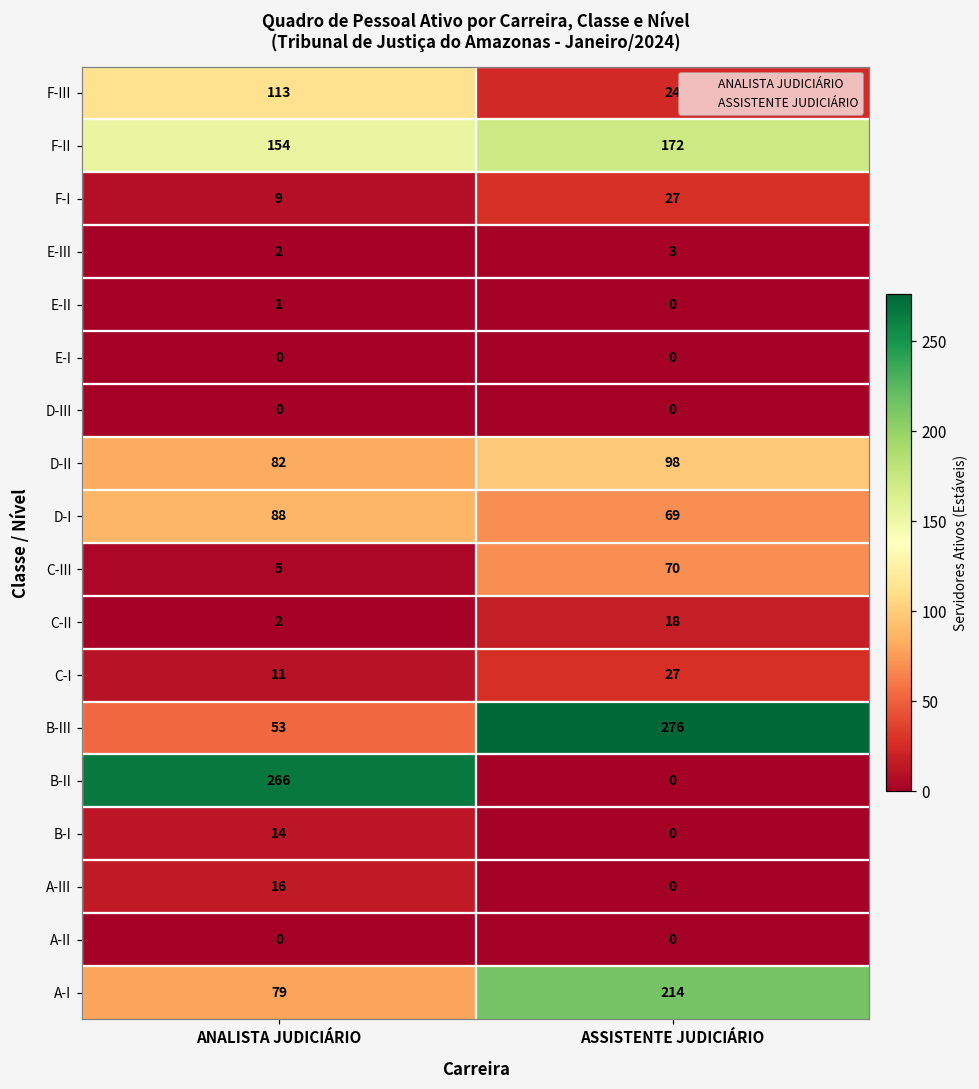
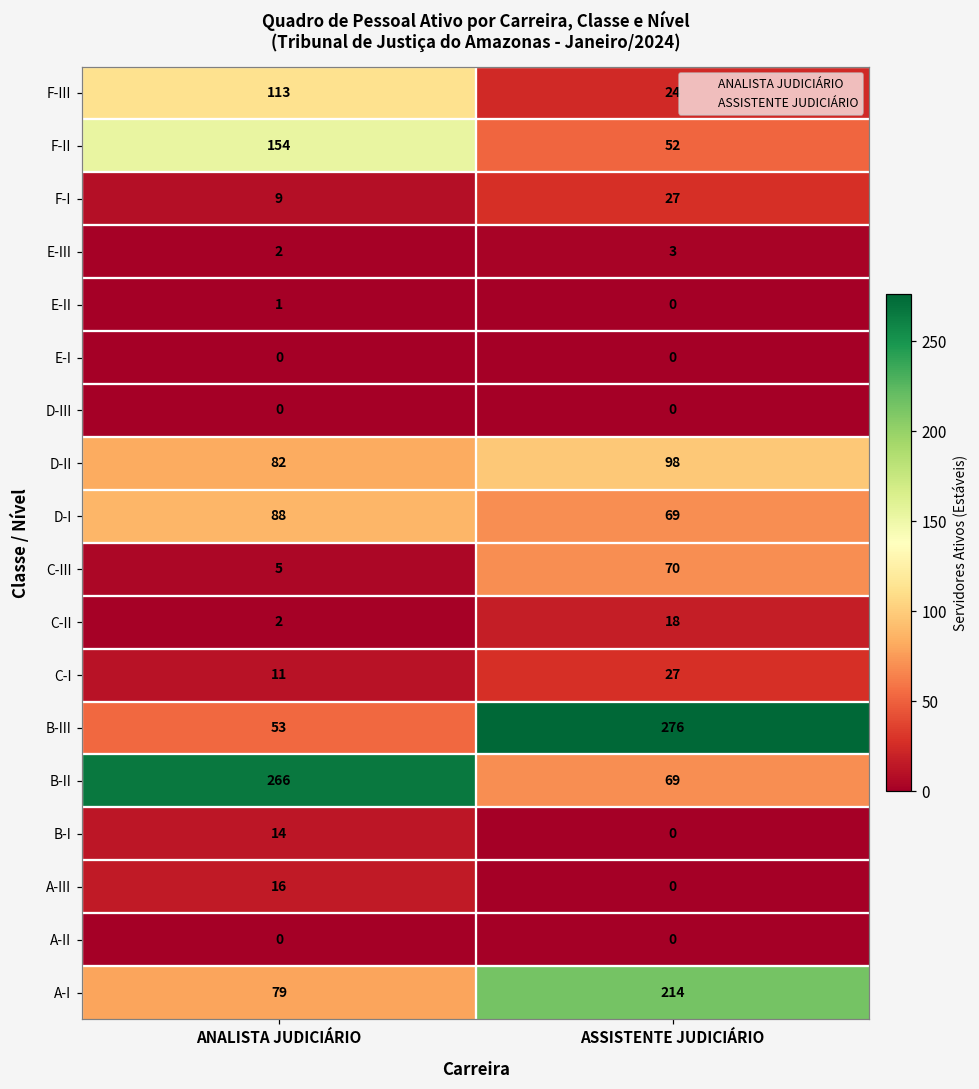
F-II, ASSISTENTE JUDICIÁRIO: 172 -> 52
B-II, ASSISTENTE JUDICIÁRIO: 0 -> 69
